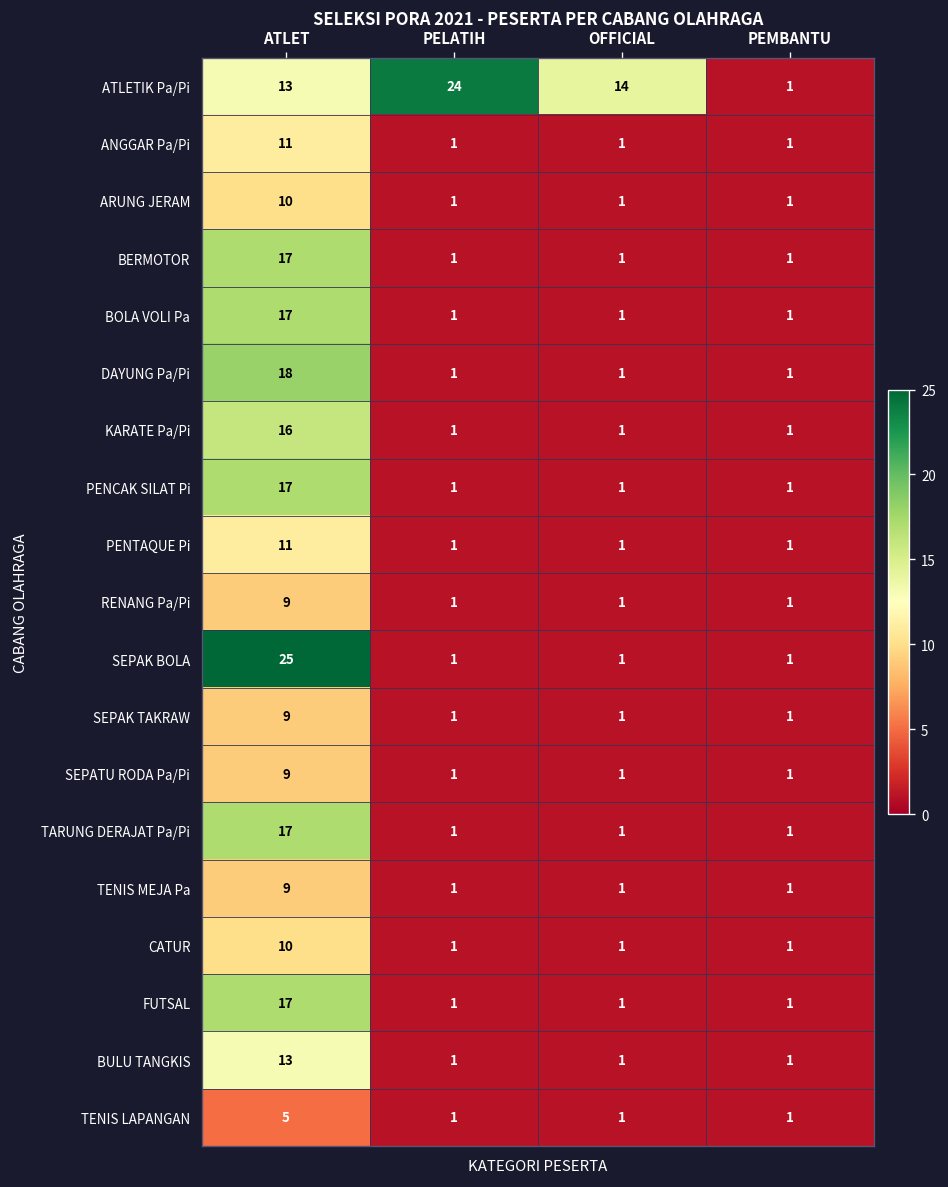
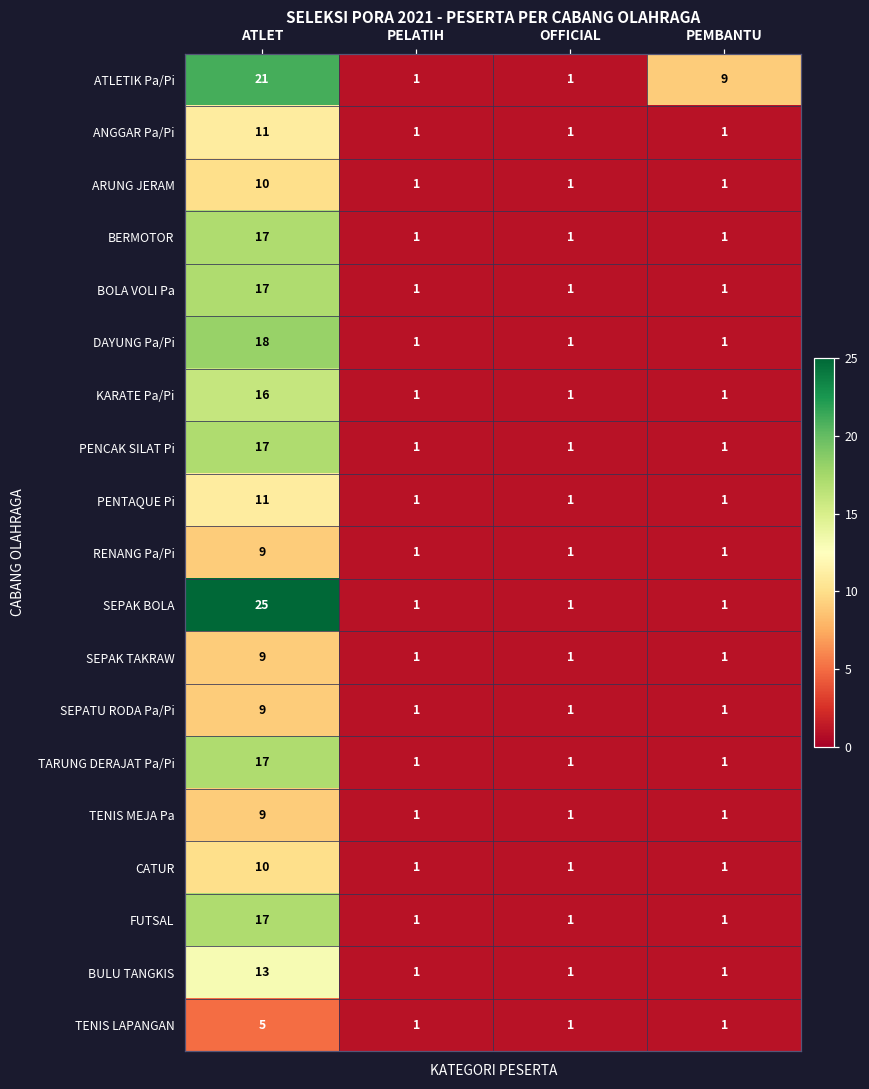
ATLETIK Pa/Pi, ATLET: 13 -> 21
ATLETIK Pa/Pi, PELATIH: 24 -> 1
ATLETIK Pa/Pi, OFFICIAL: 14 -> 1
ATLETIK Pa/Pi, PEMBANTU: 1 -> 9
